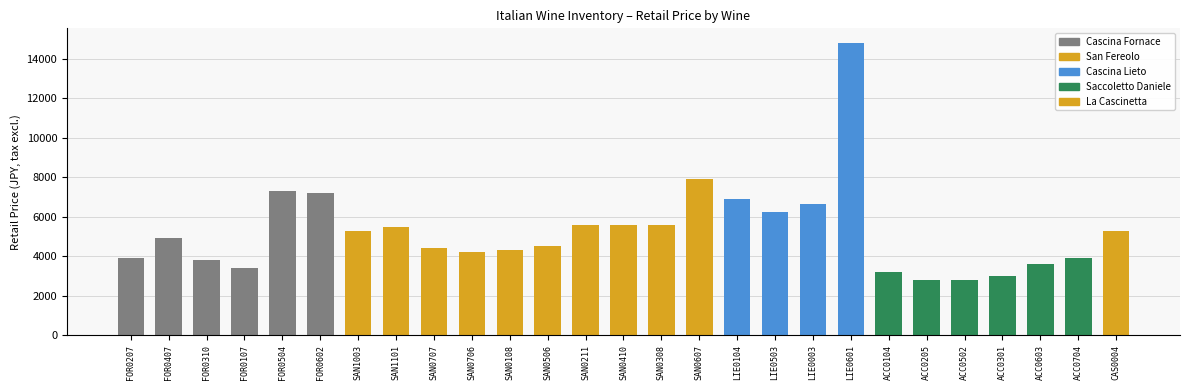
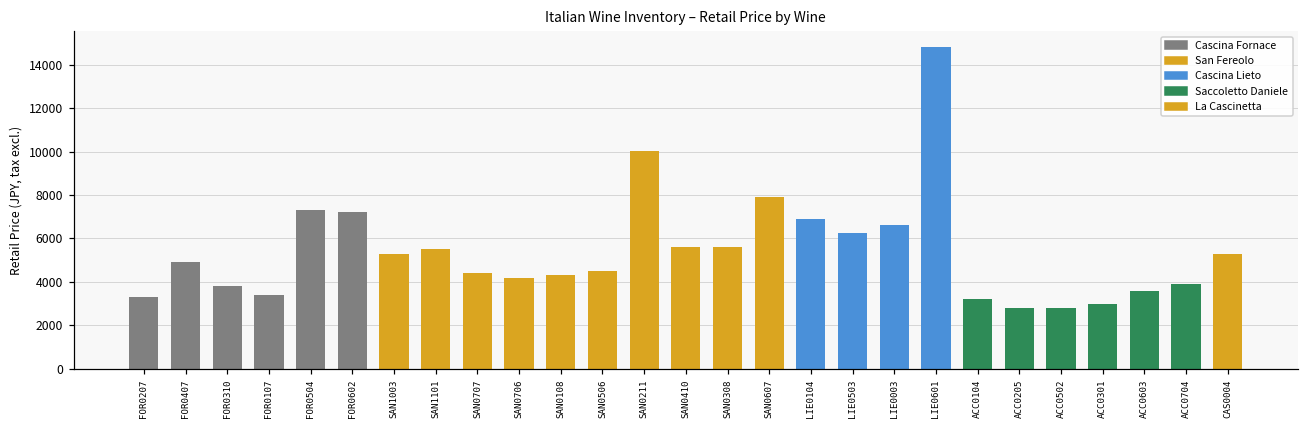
FOR0207: 3900 -> 3300
SAN0211: 5600 -> 10000
